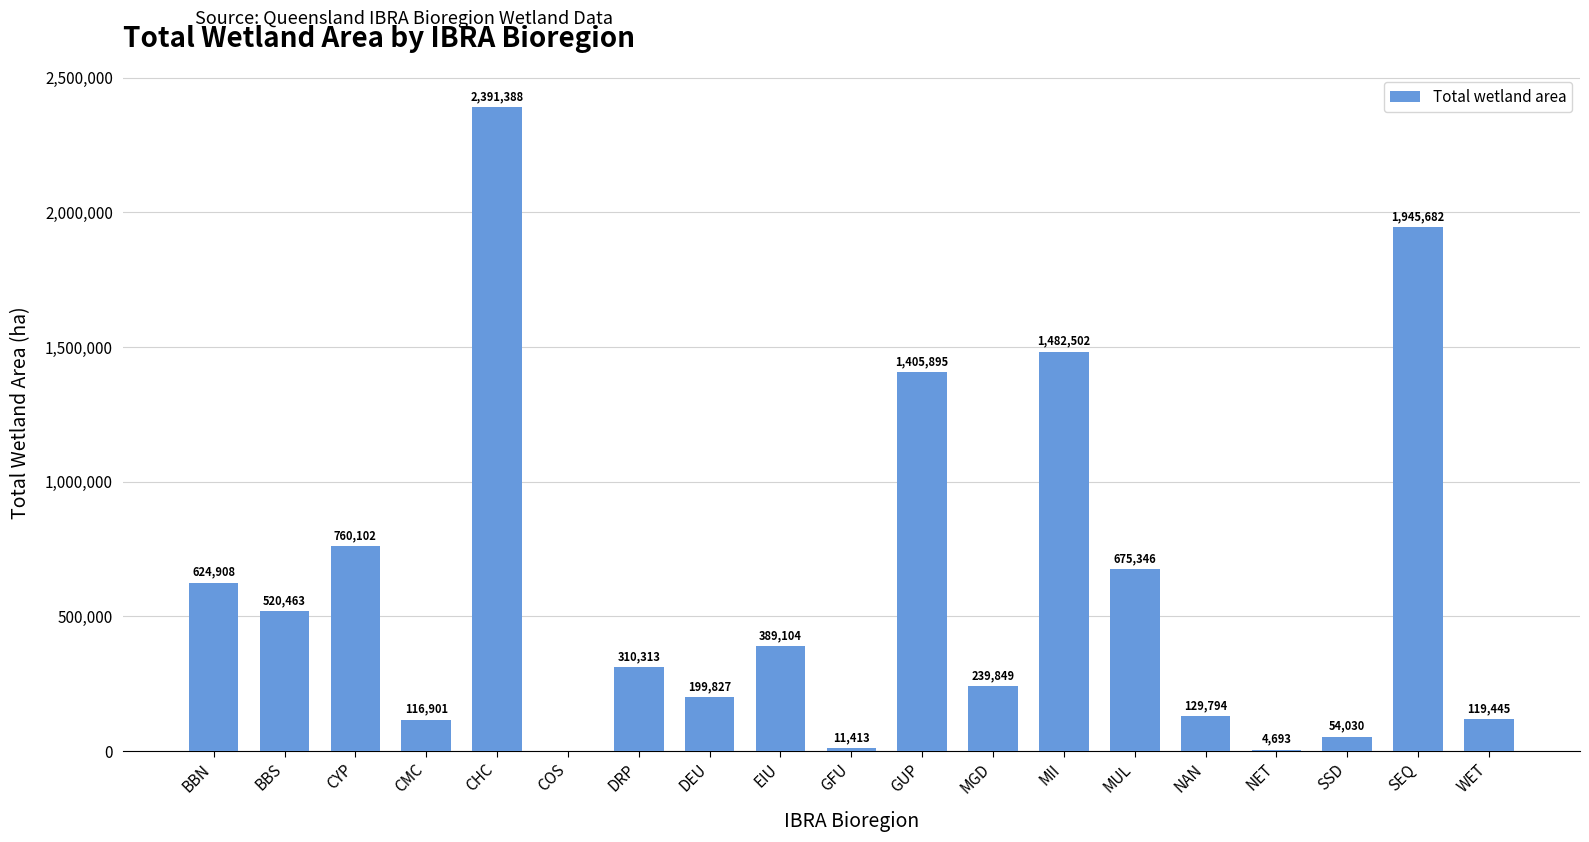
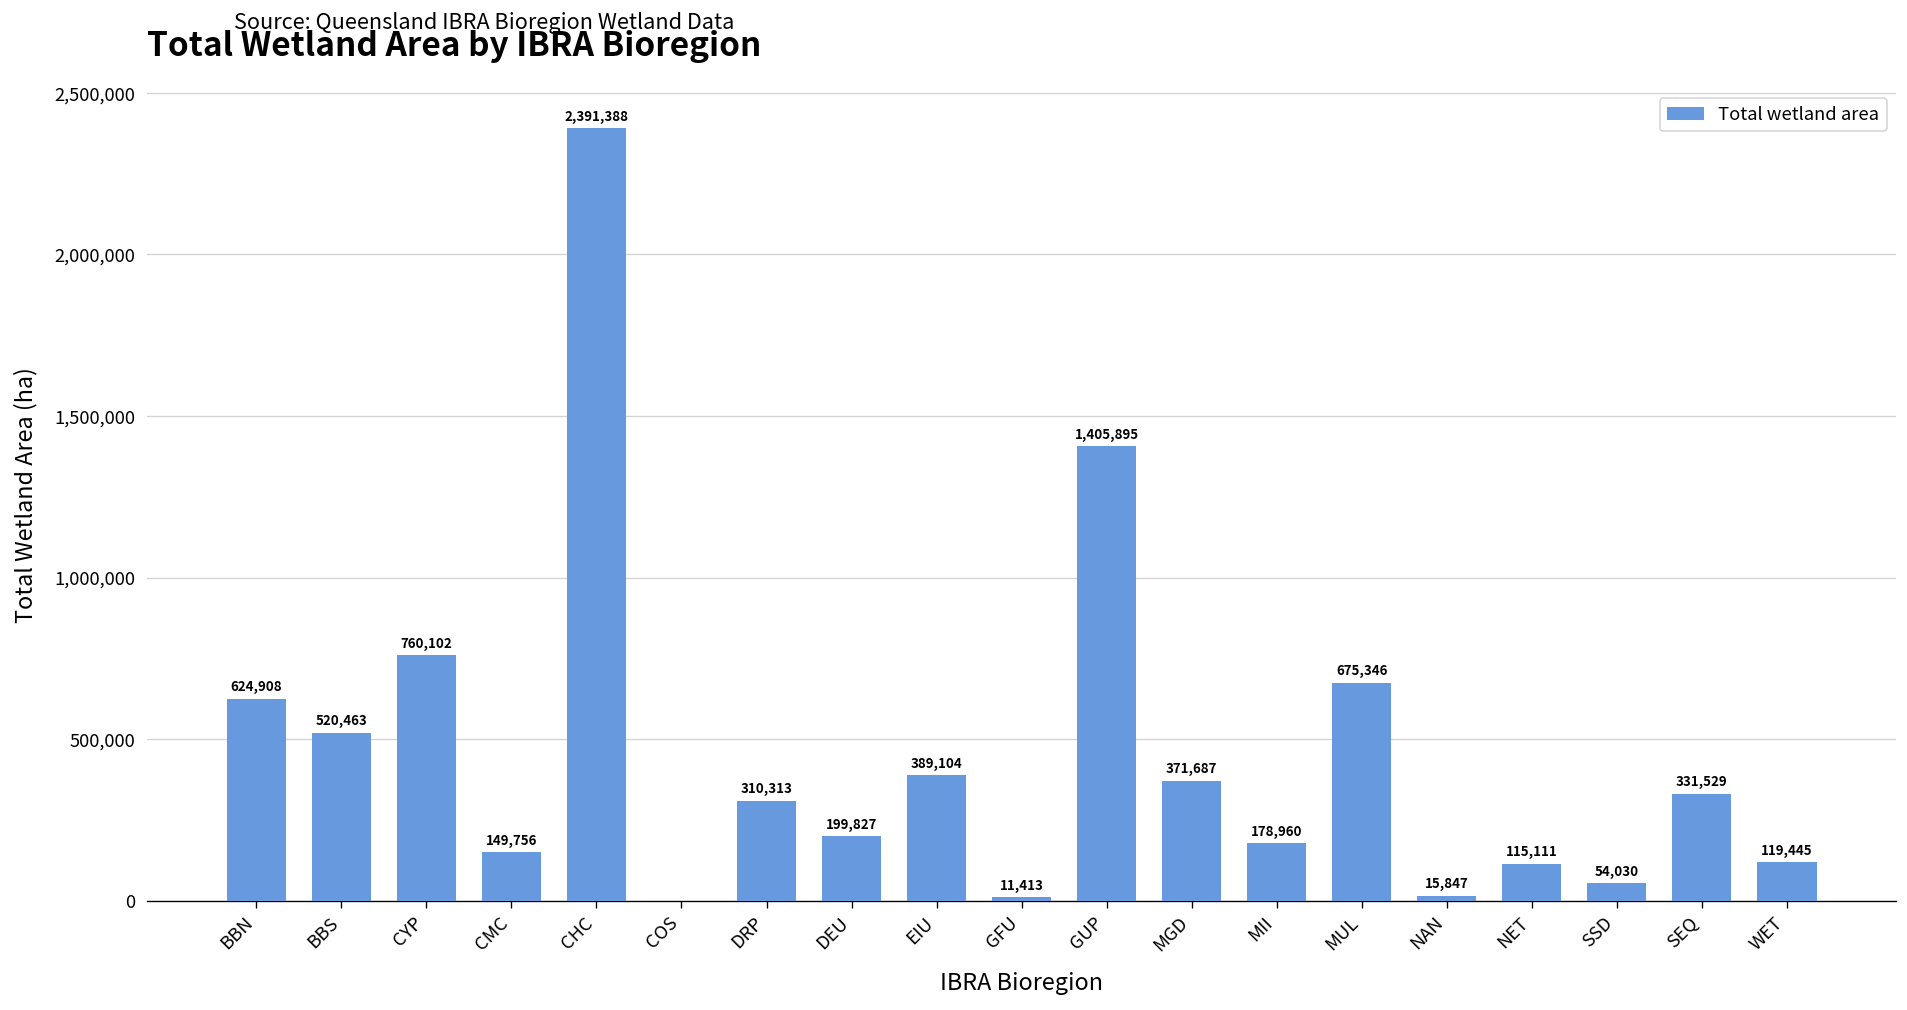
CMC: 116,901 -> 149,756
MGD: 239,849 -> 371,687
MII: 1,482,502 -> 178,960
NAN: 129,794 -> 15,847
NET: 4,693 -> 115,111
SEQ: 1,945,682 -> 331,529
